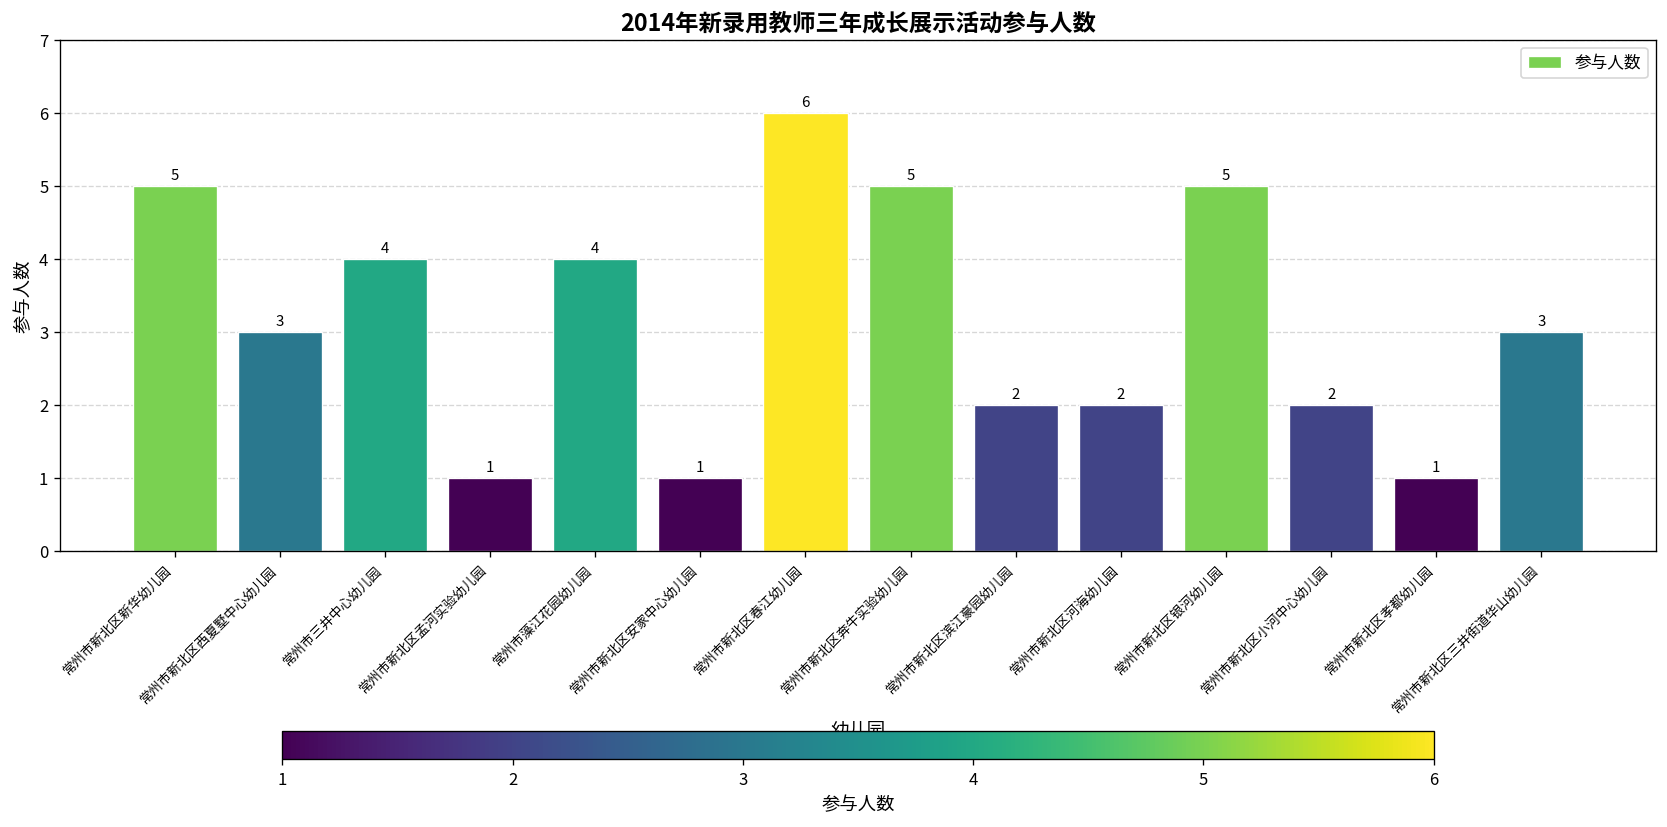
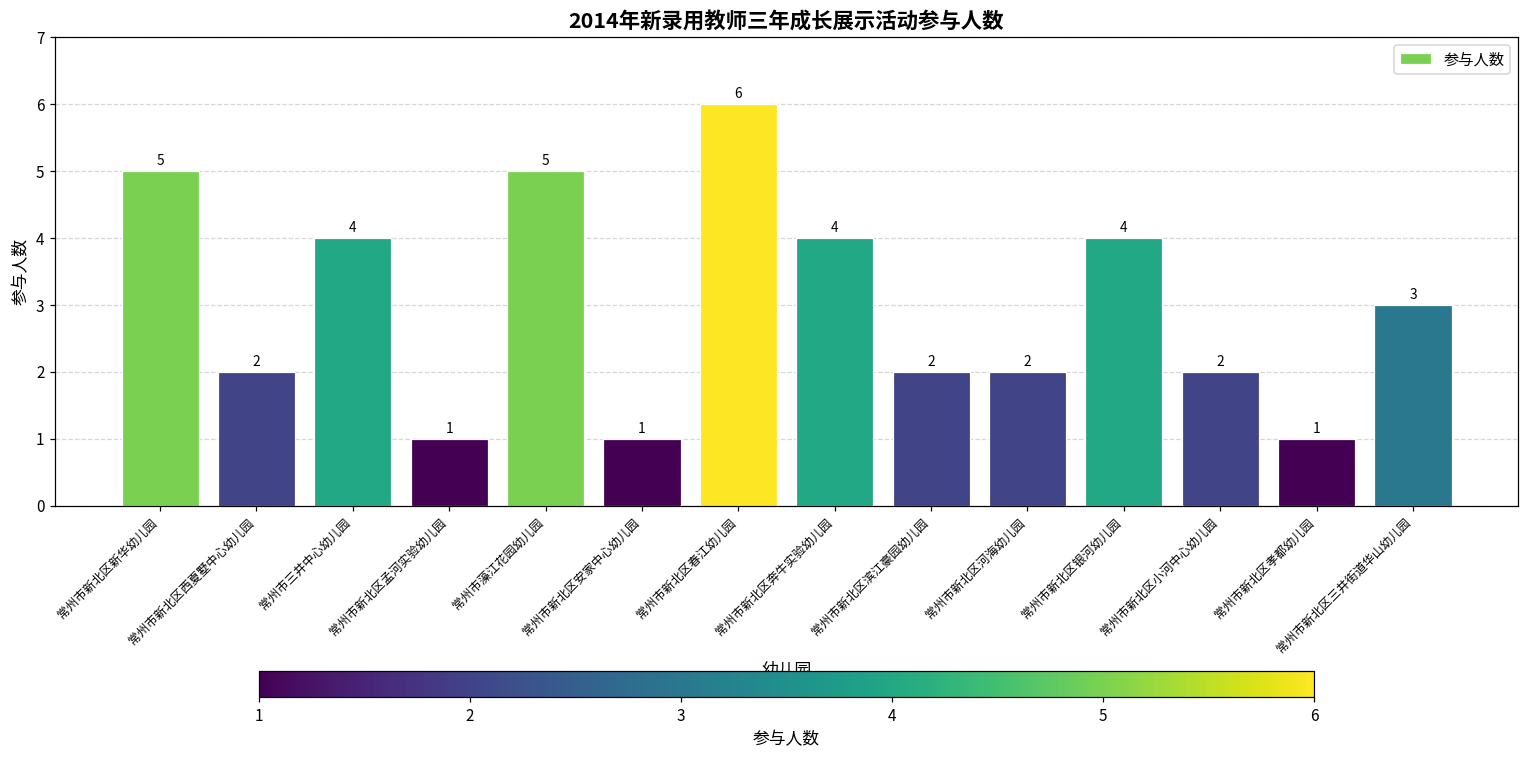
常州市新北区西夏墅中心幼儿园: 3 -> 2
常州市藻江花园幼儿园: 4 -> 5
常州市新北区奔牛实验幼儿园: 5 -> 4
常州市新北区银河幼儿园: 5 -> 4
